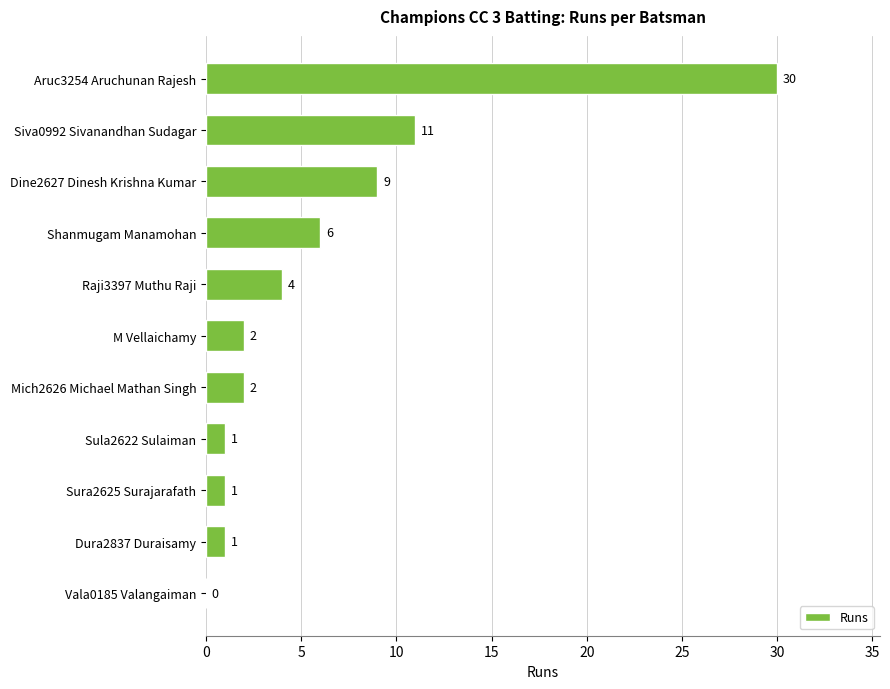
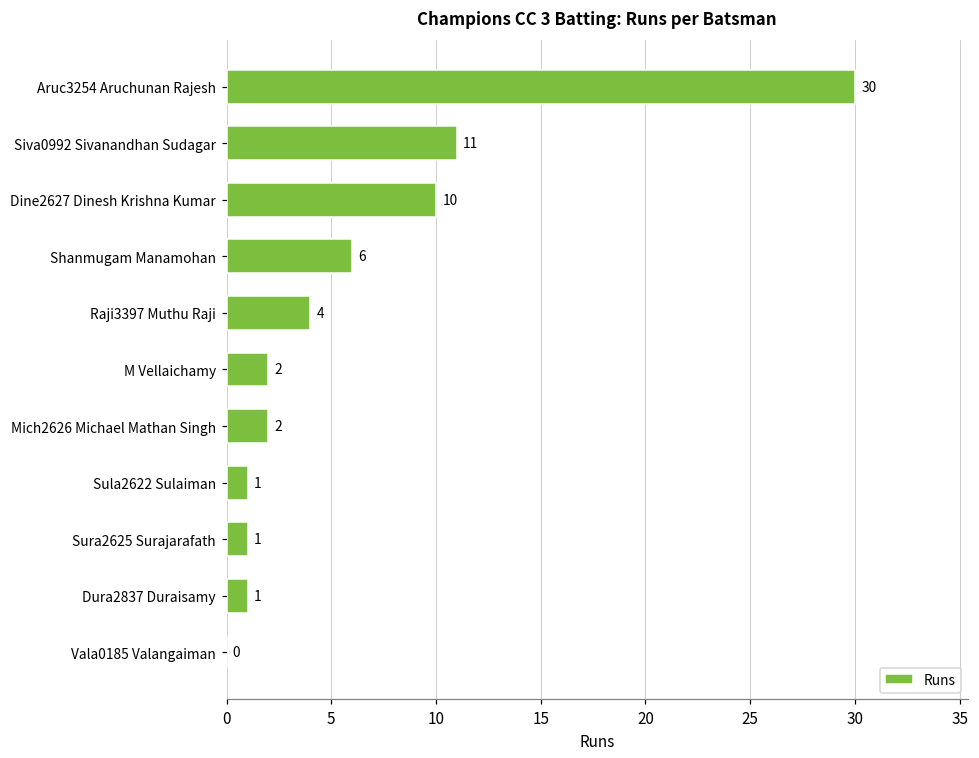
Dine2627 Dinesh Krishna Kumar: 9 -> 10
